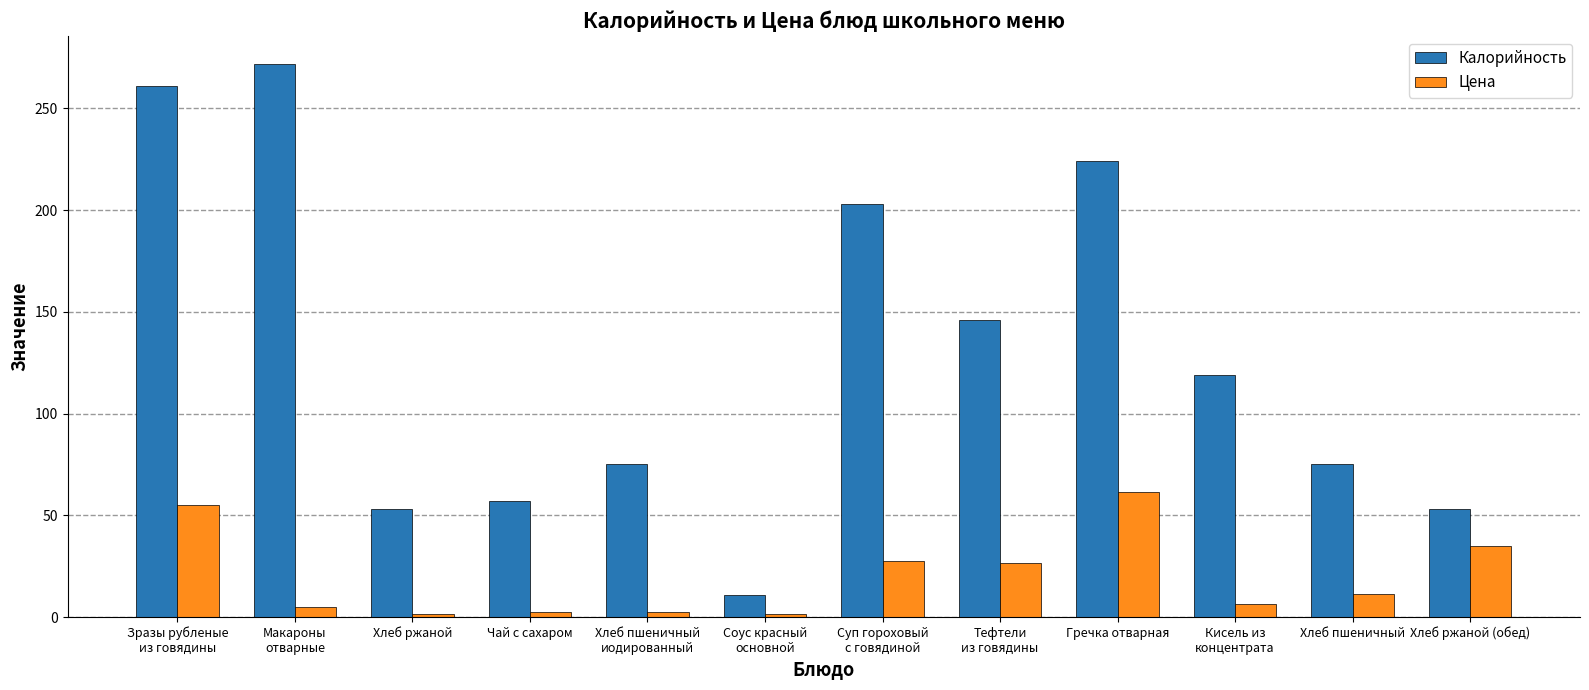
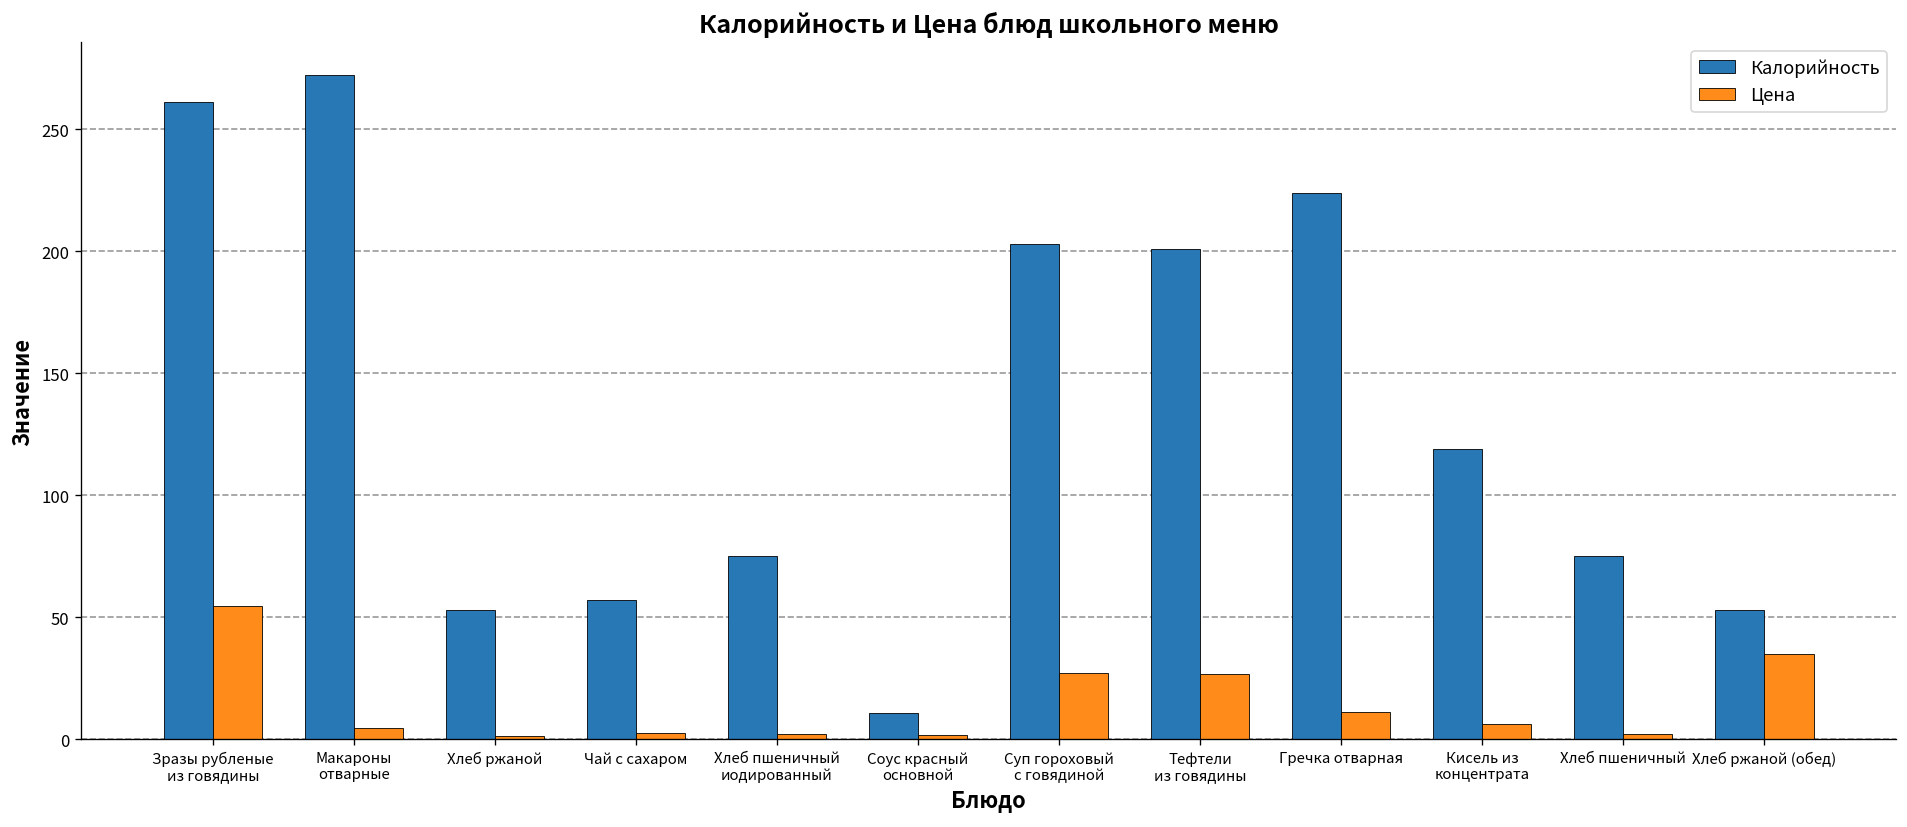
Калорийность, Тефтели из говядины: 146 -> 201
Цена, Гречка отварная: 62 -> 11
Цена, Хлеб пшеничный: 11 -> 2
